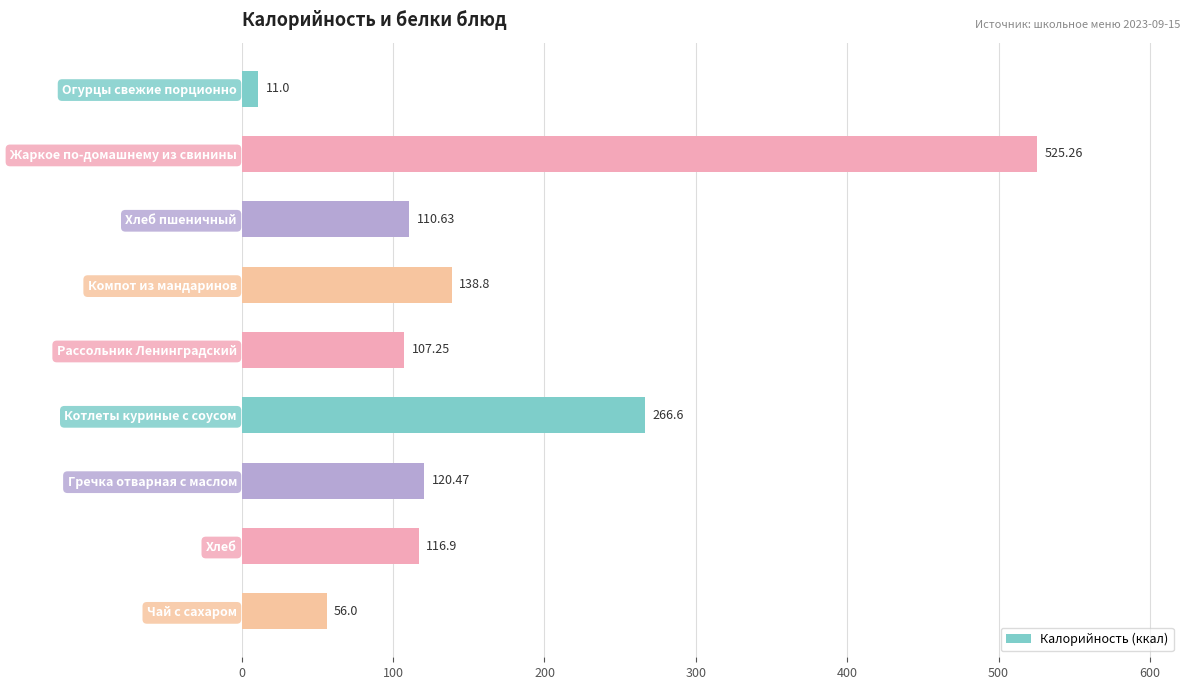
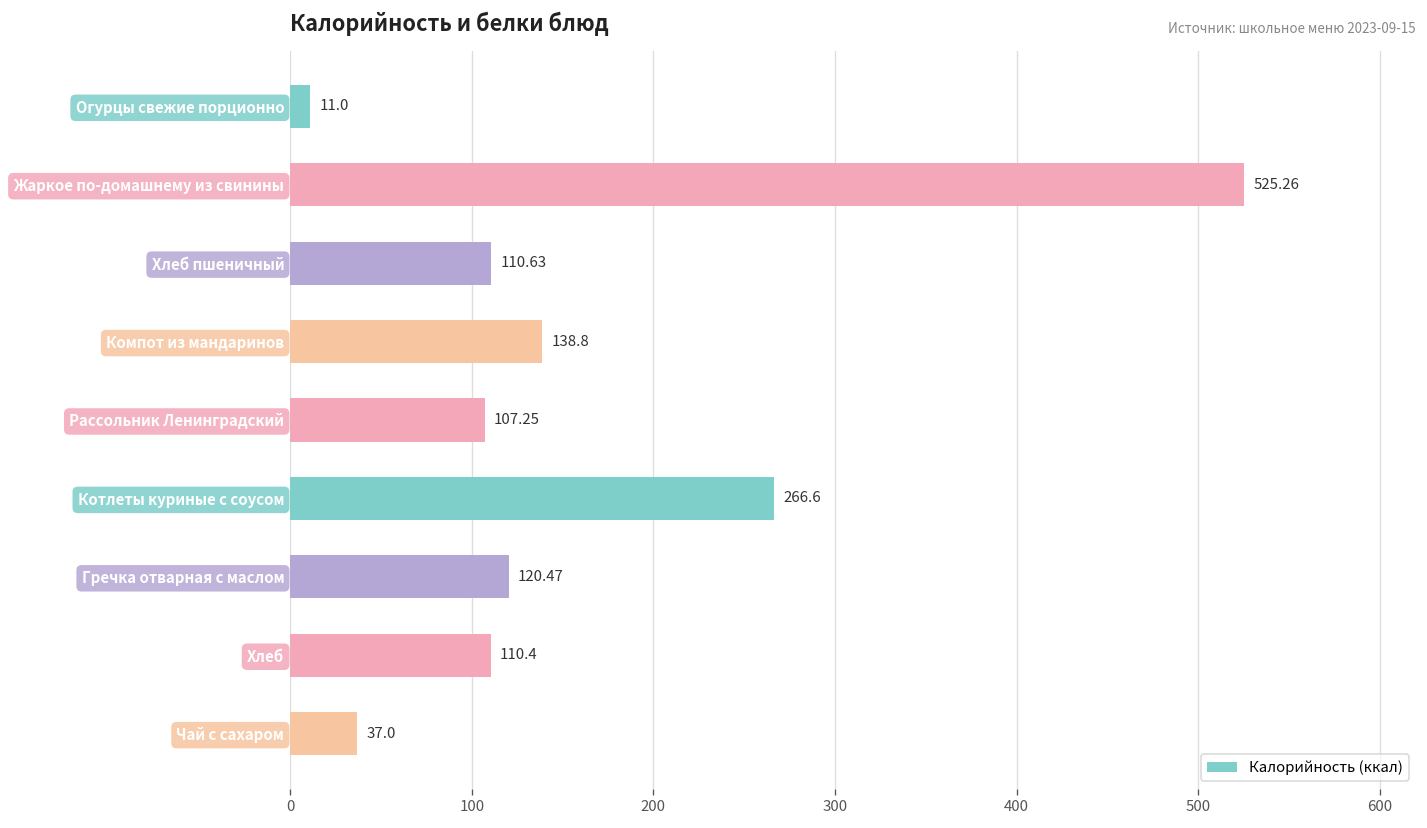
Хлеб: 116.9 -> 110.4
Чай с сахаром: 56.0 -> 37.0
